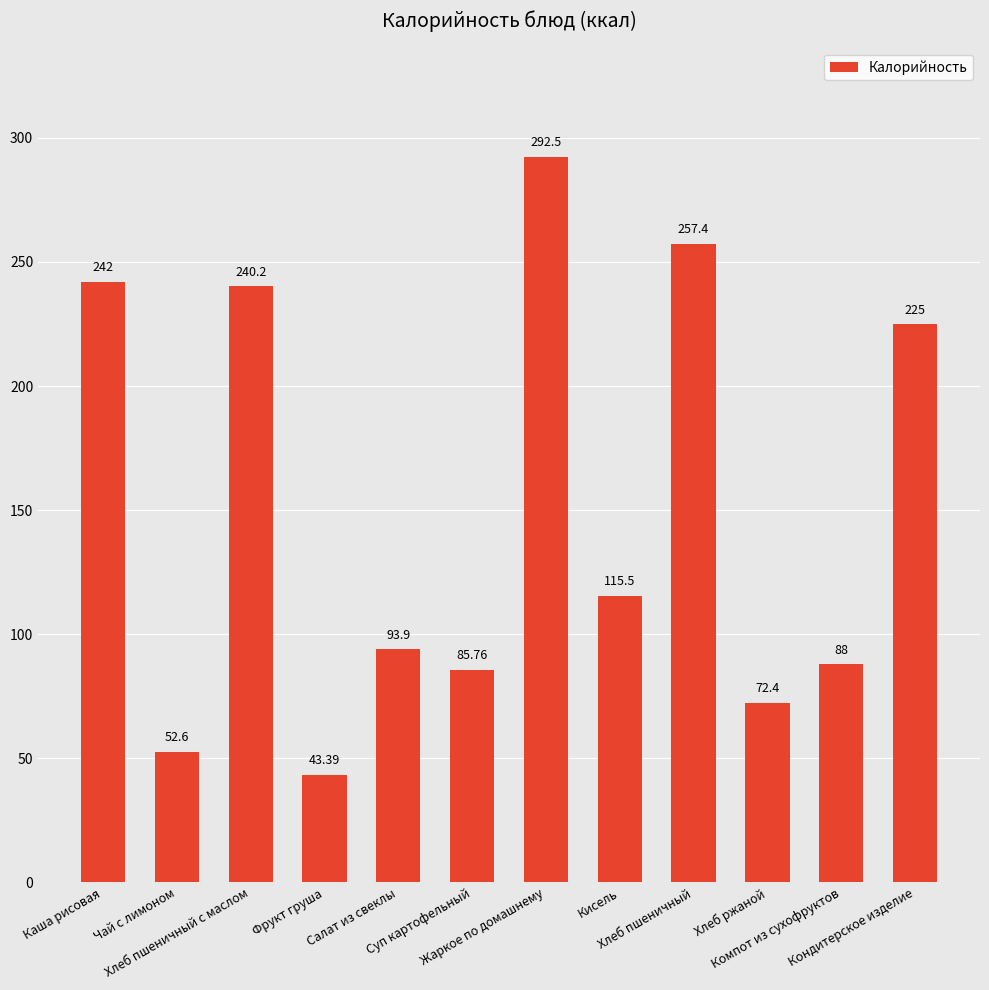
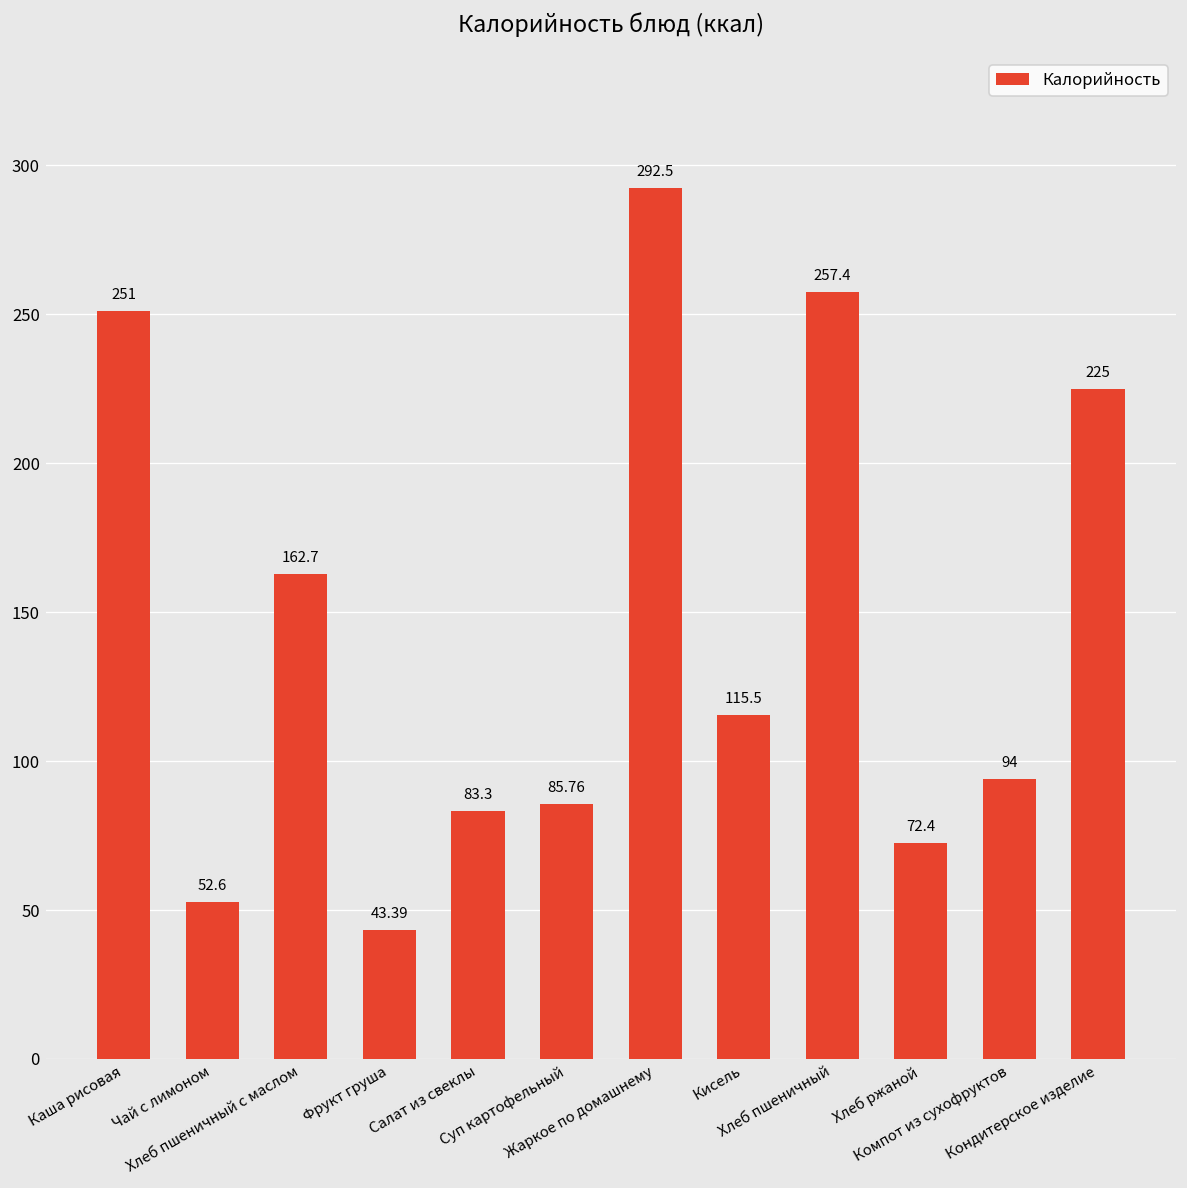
Каша рисовая: 242 -> 251
Хлеб пшеничный с маслом: 240.2 -> 162.7
Салат из свеклы: 93.9 -> 83.3
Компот из сухофруктов: 88 -> 94
